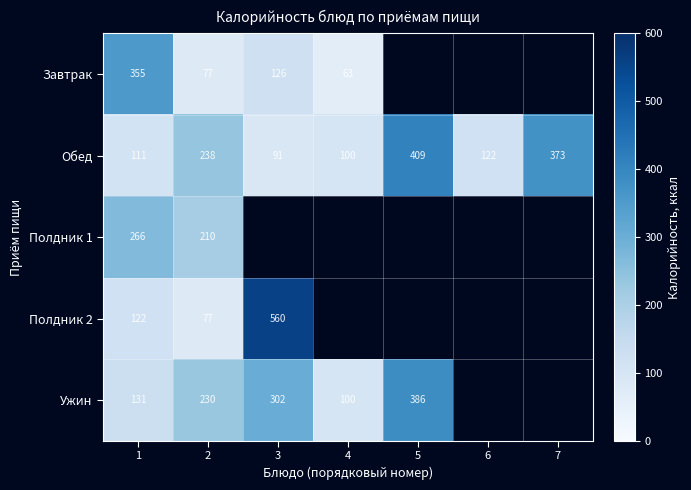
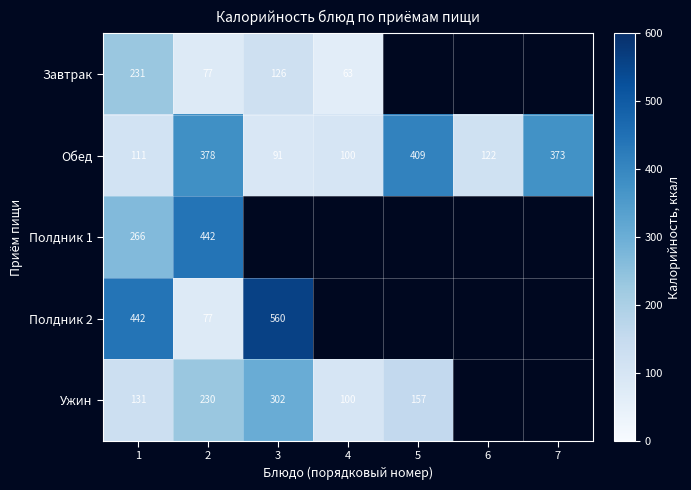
Завтрак, 1: 355 -> 231
Обед, 2: 238 -> 378
Полдник 1, 2: 210 -> 442
Полдник 2, 1: 122 -> 442
Ужин, 5: 386 -> 157
